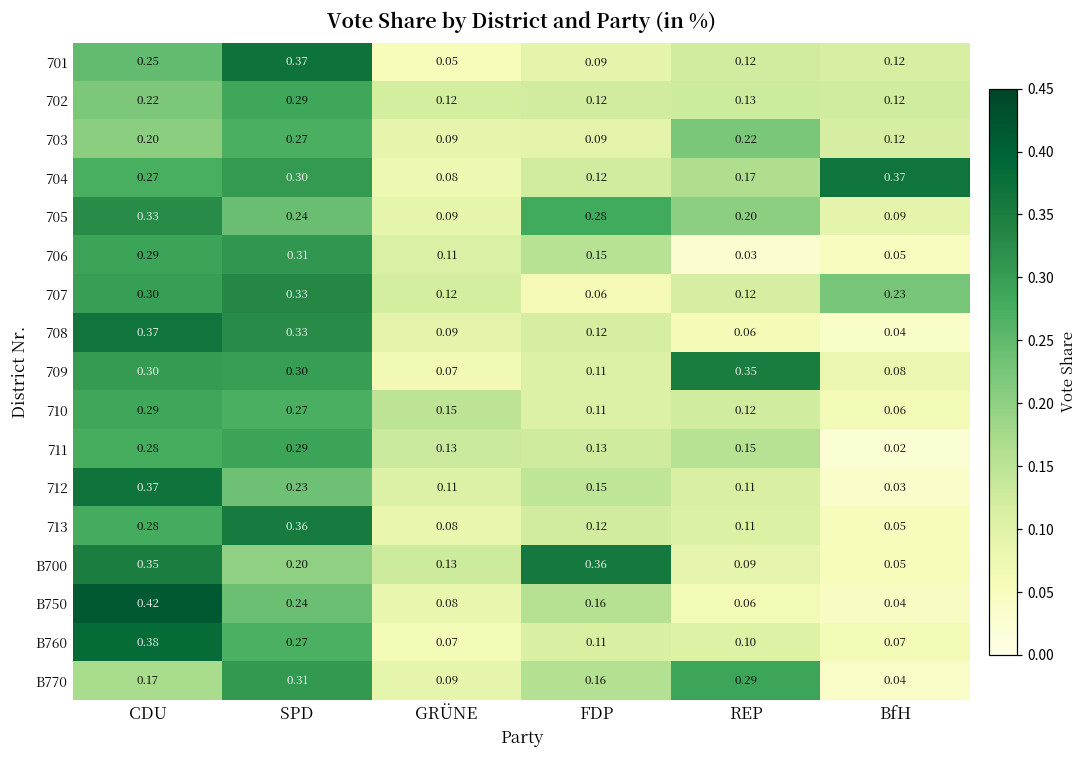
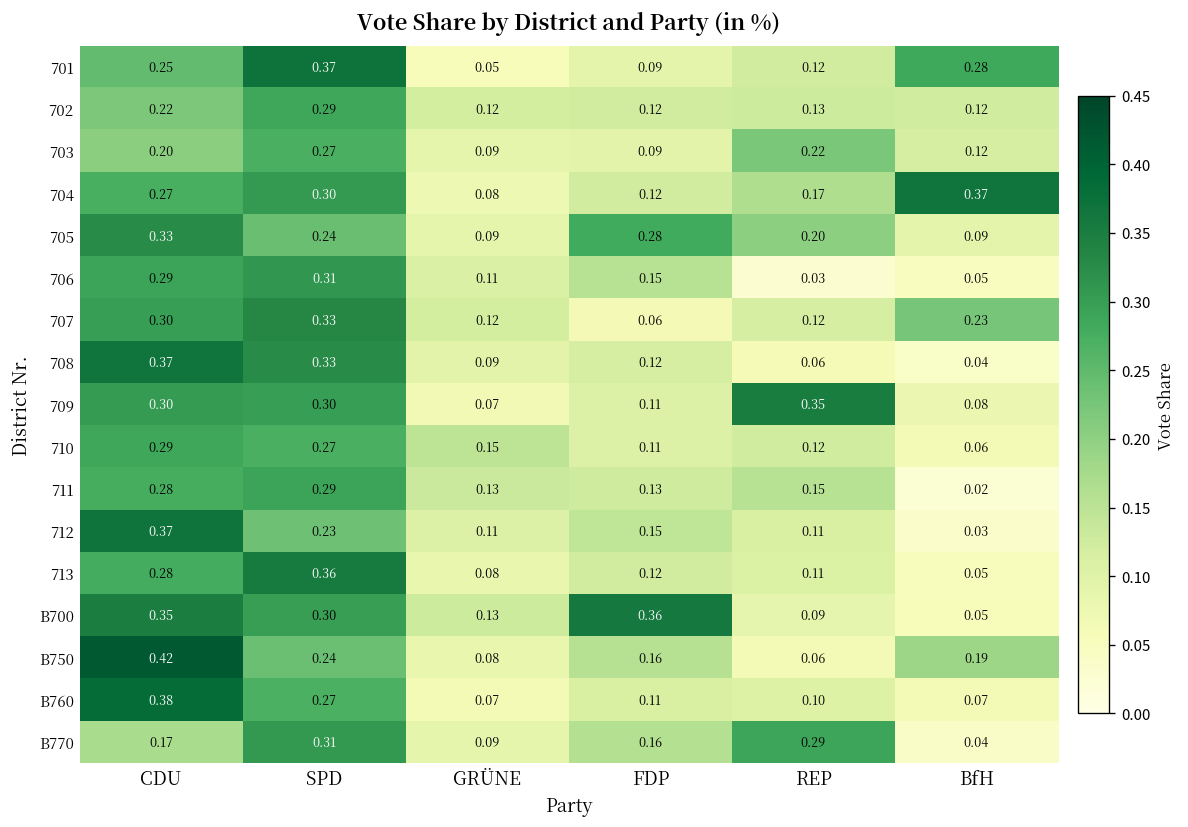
701, BfH: 0.12 -> 0.28
B700, SPD: 0.20 -> 0.30
B750, BfH: 0.04 -> 0.19
